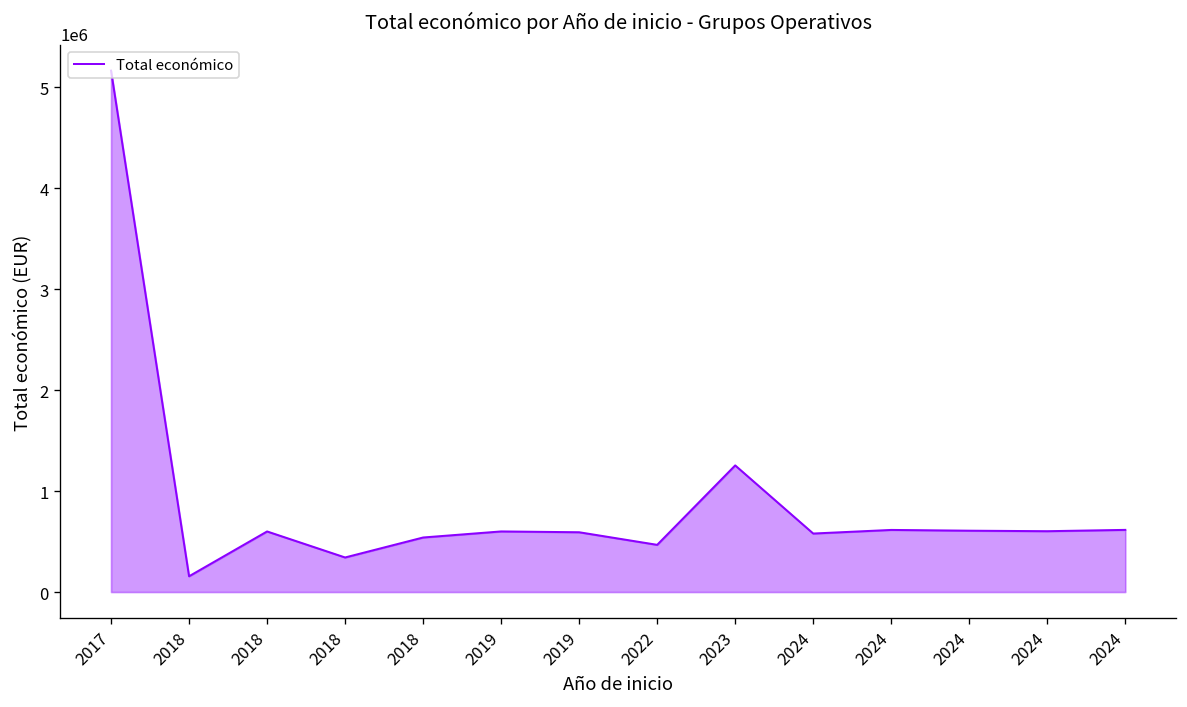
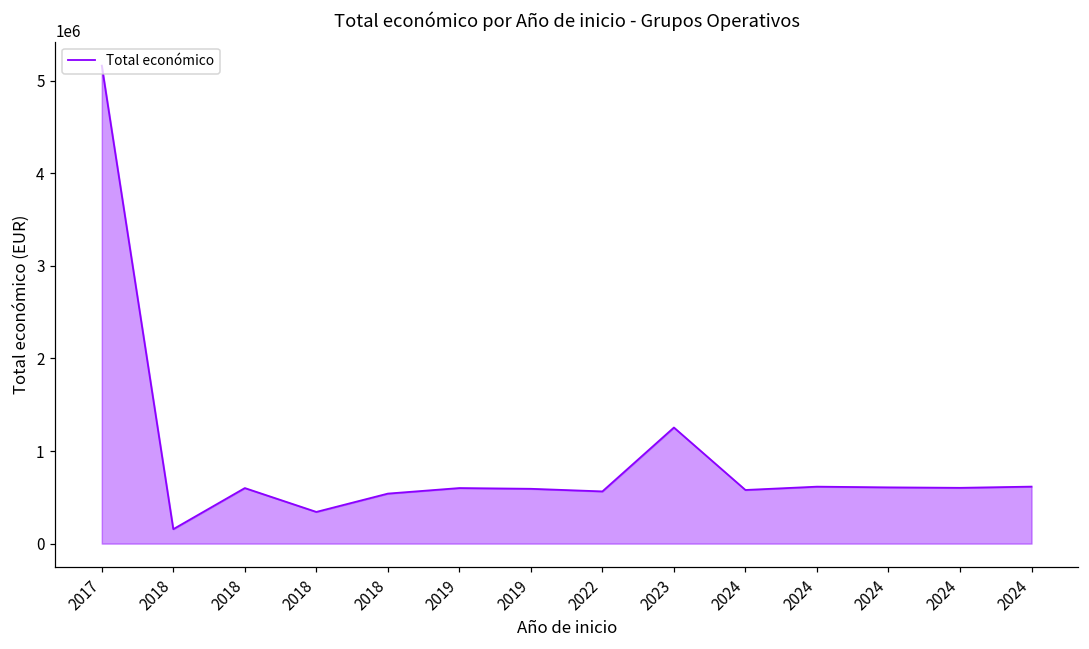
2022: 500000 -> 600000
